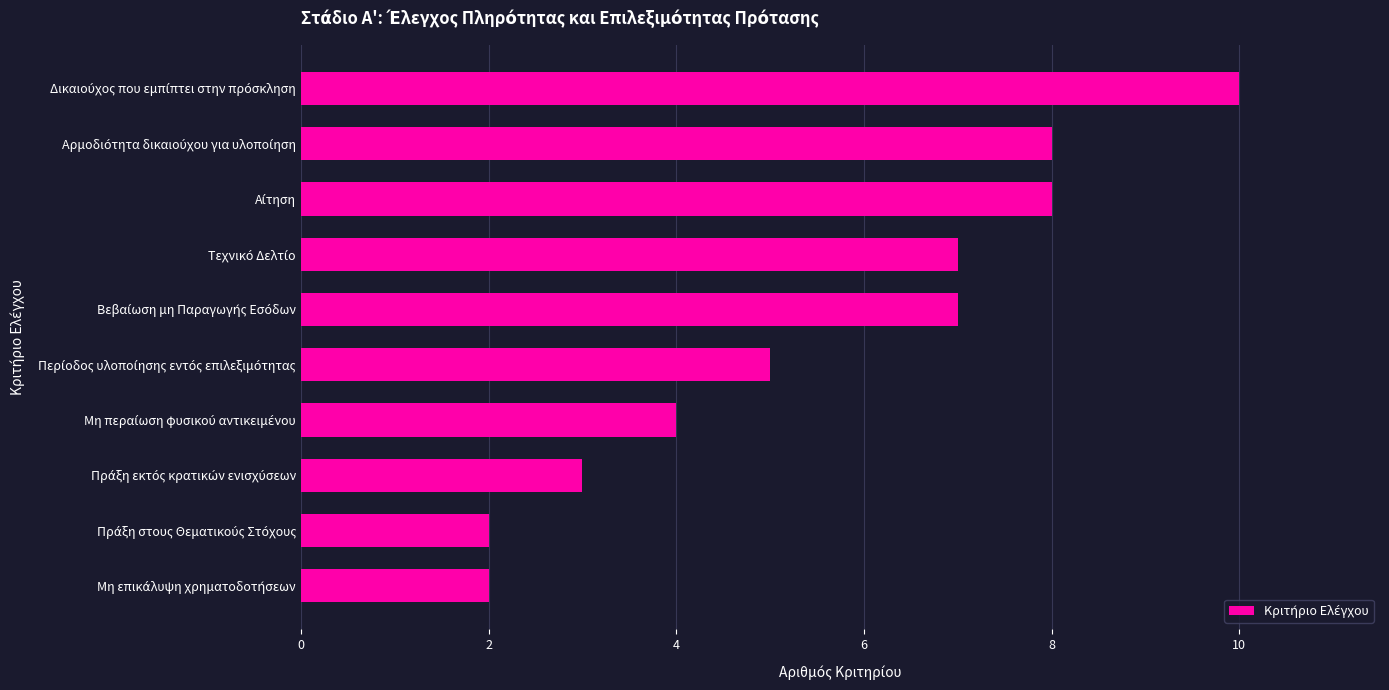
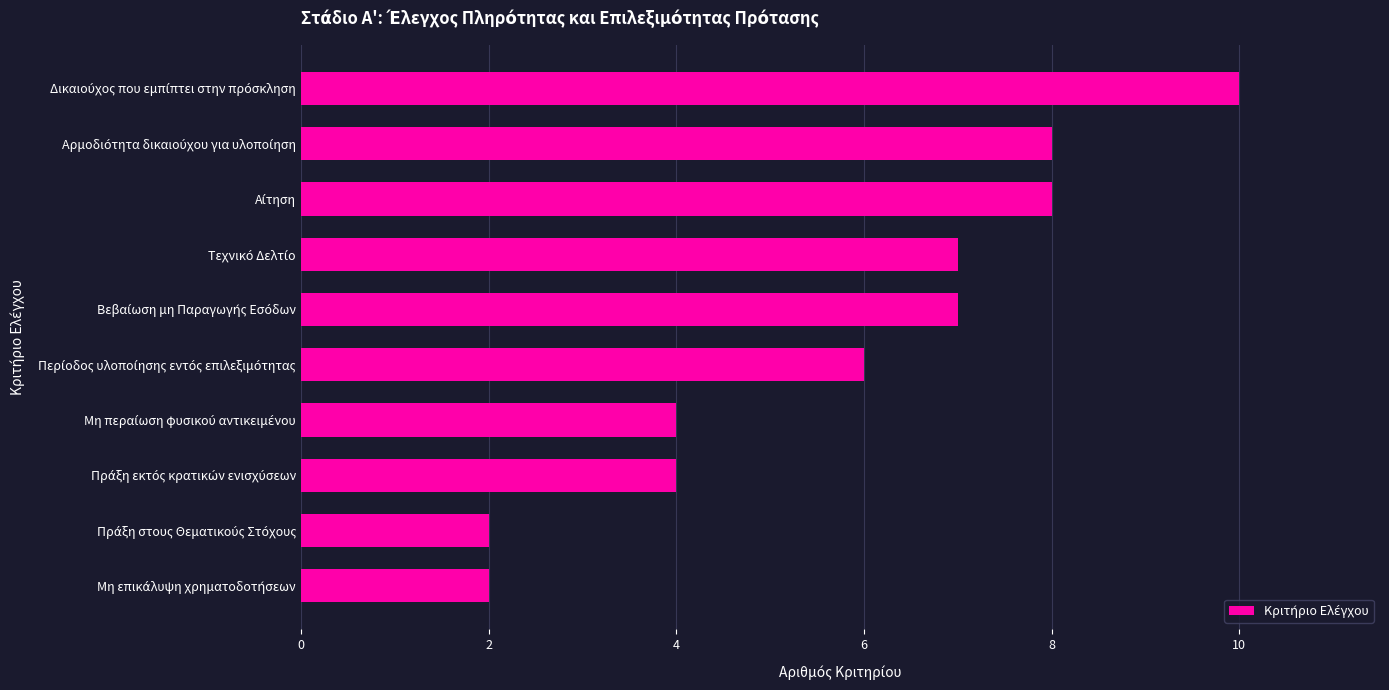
Περίοδος υλοποίησης εντός επιλεξιμότητας: 5 -> 6
Πράξη εκτός κρατικών ενισχύσεων: 3 -> 4
